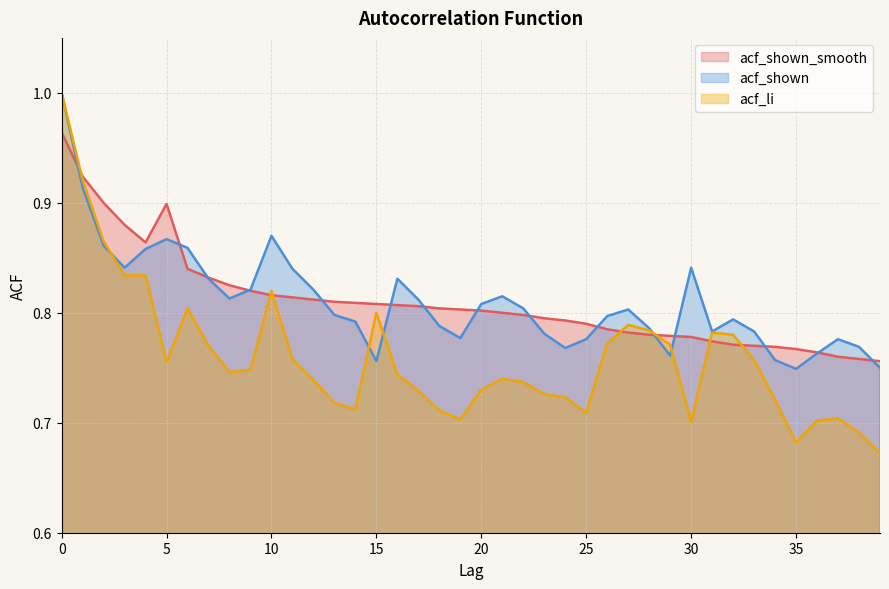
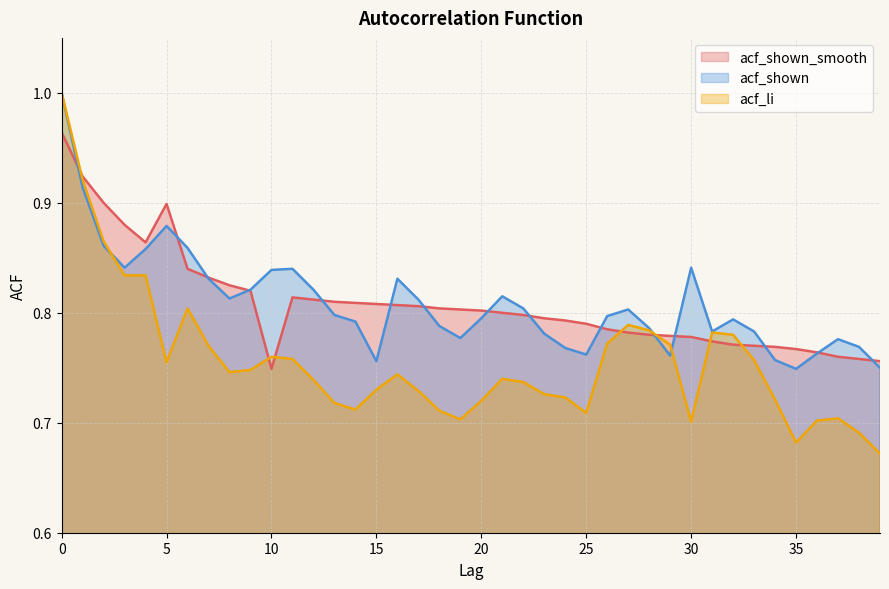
acf_shown, 5: 0.867 -> 0.879
acf_shown_smooth, 10: 0.816 -> 0.749
acf_shown, 10: 0.870 -> 0.839
acf_li, 10: 0.82 -> 0.76
acf_li, 15: 0.80 -> 0.73
acf_shown, 20: 0.808 -> 0.795
acf_li, 20: 0.73 -> 0.72
acf_shown, 25: 0.776 -> 0.762
